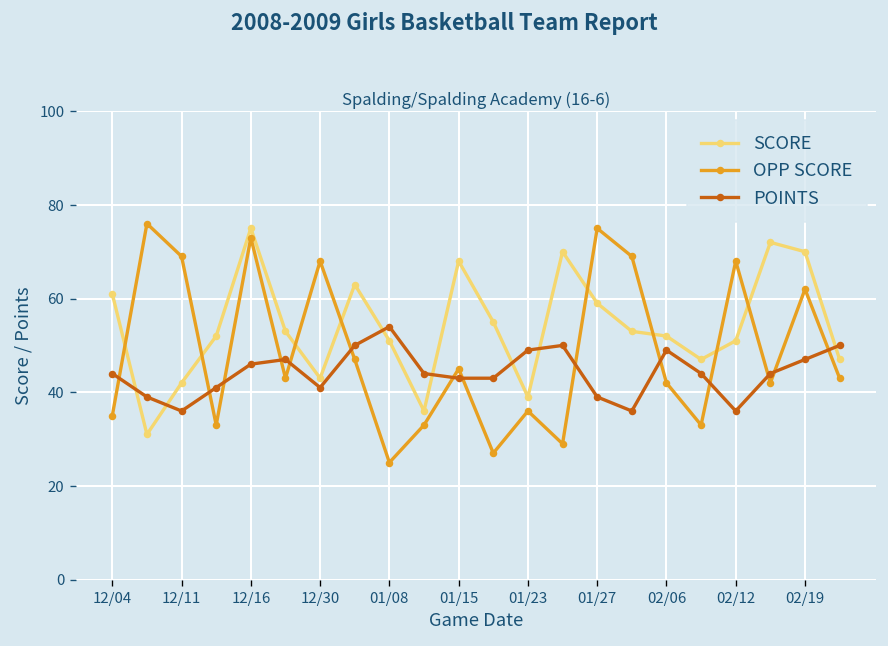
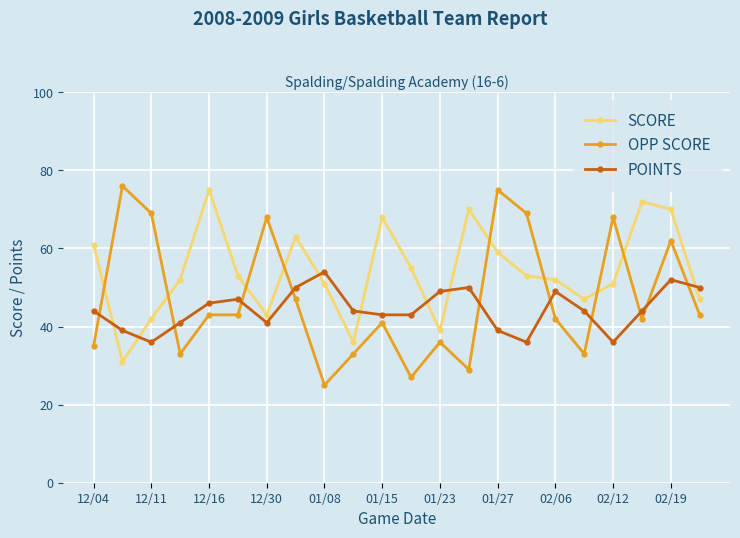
OPP SCORE, 12/16: 73 -> 43
OPP SCORE, 01/15: 45 -> 41
POINTS, 02/19: 47 -> 52
